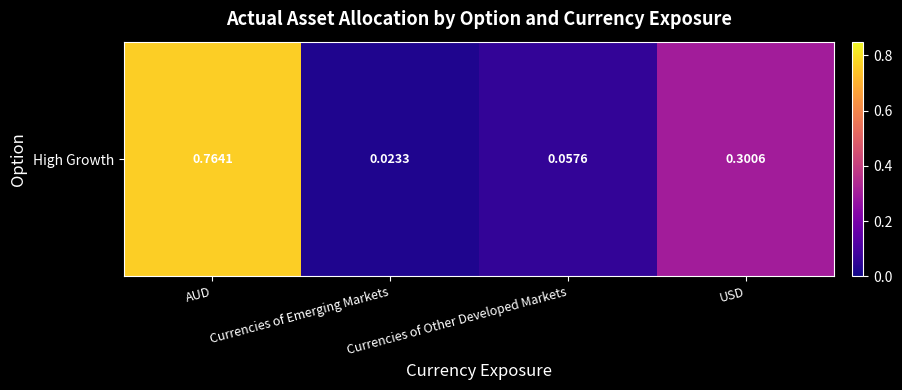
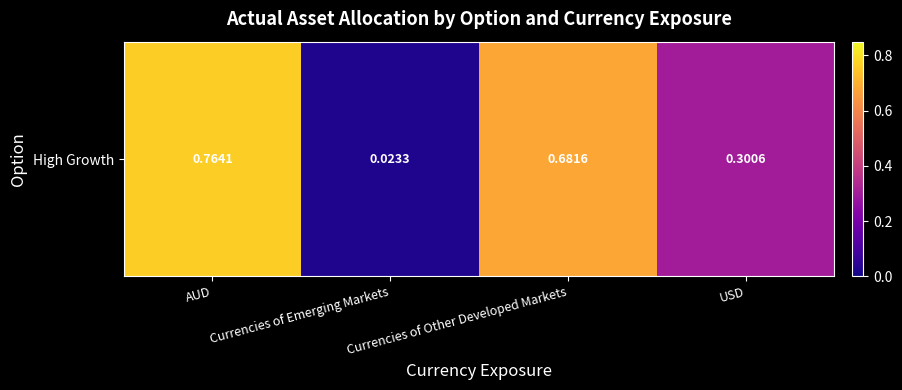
High Growth, Currencies of Other Developed Markets: 0.0576 -> 0.6816
